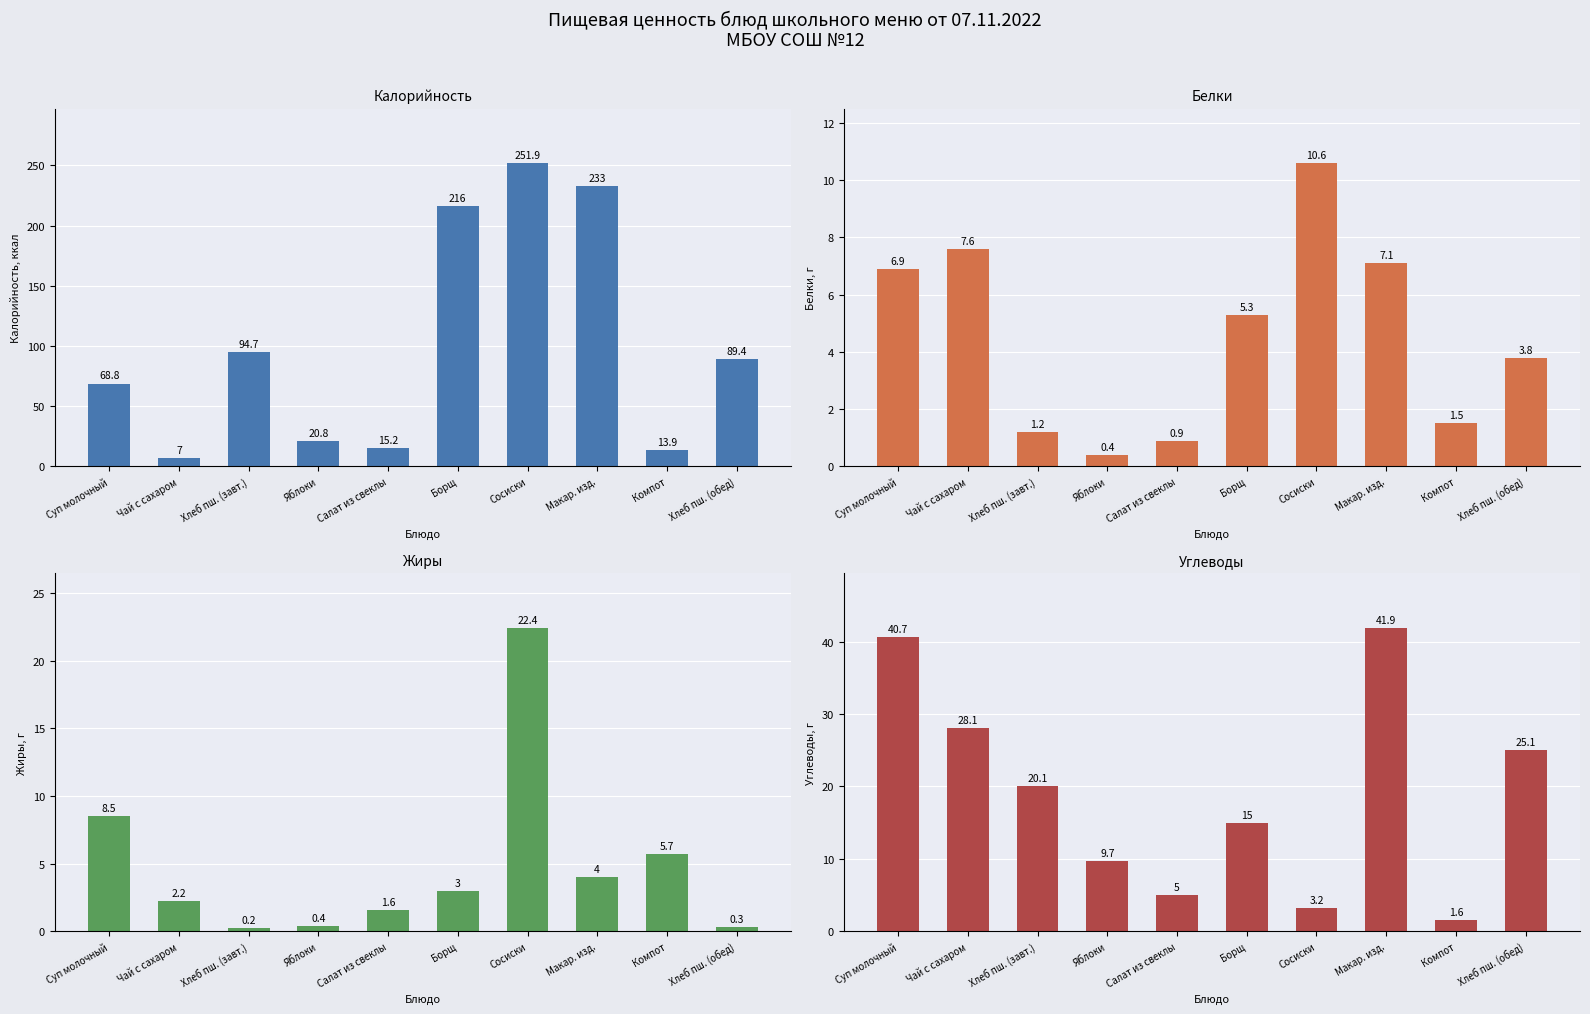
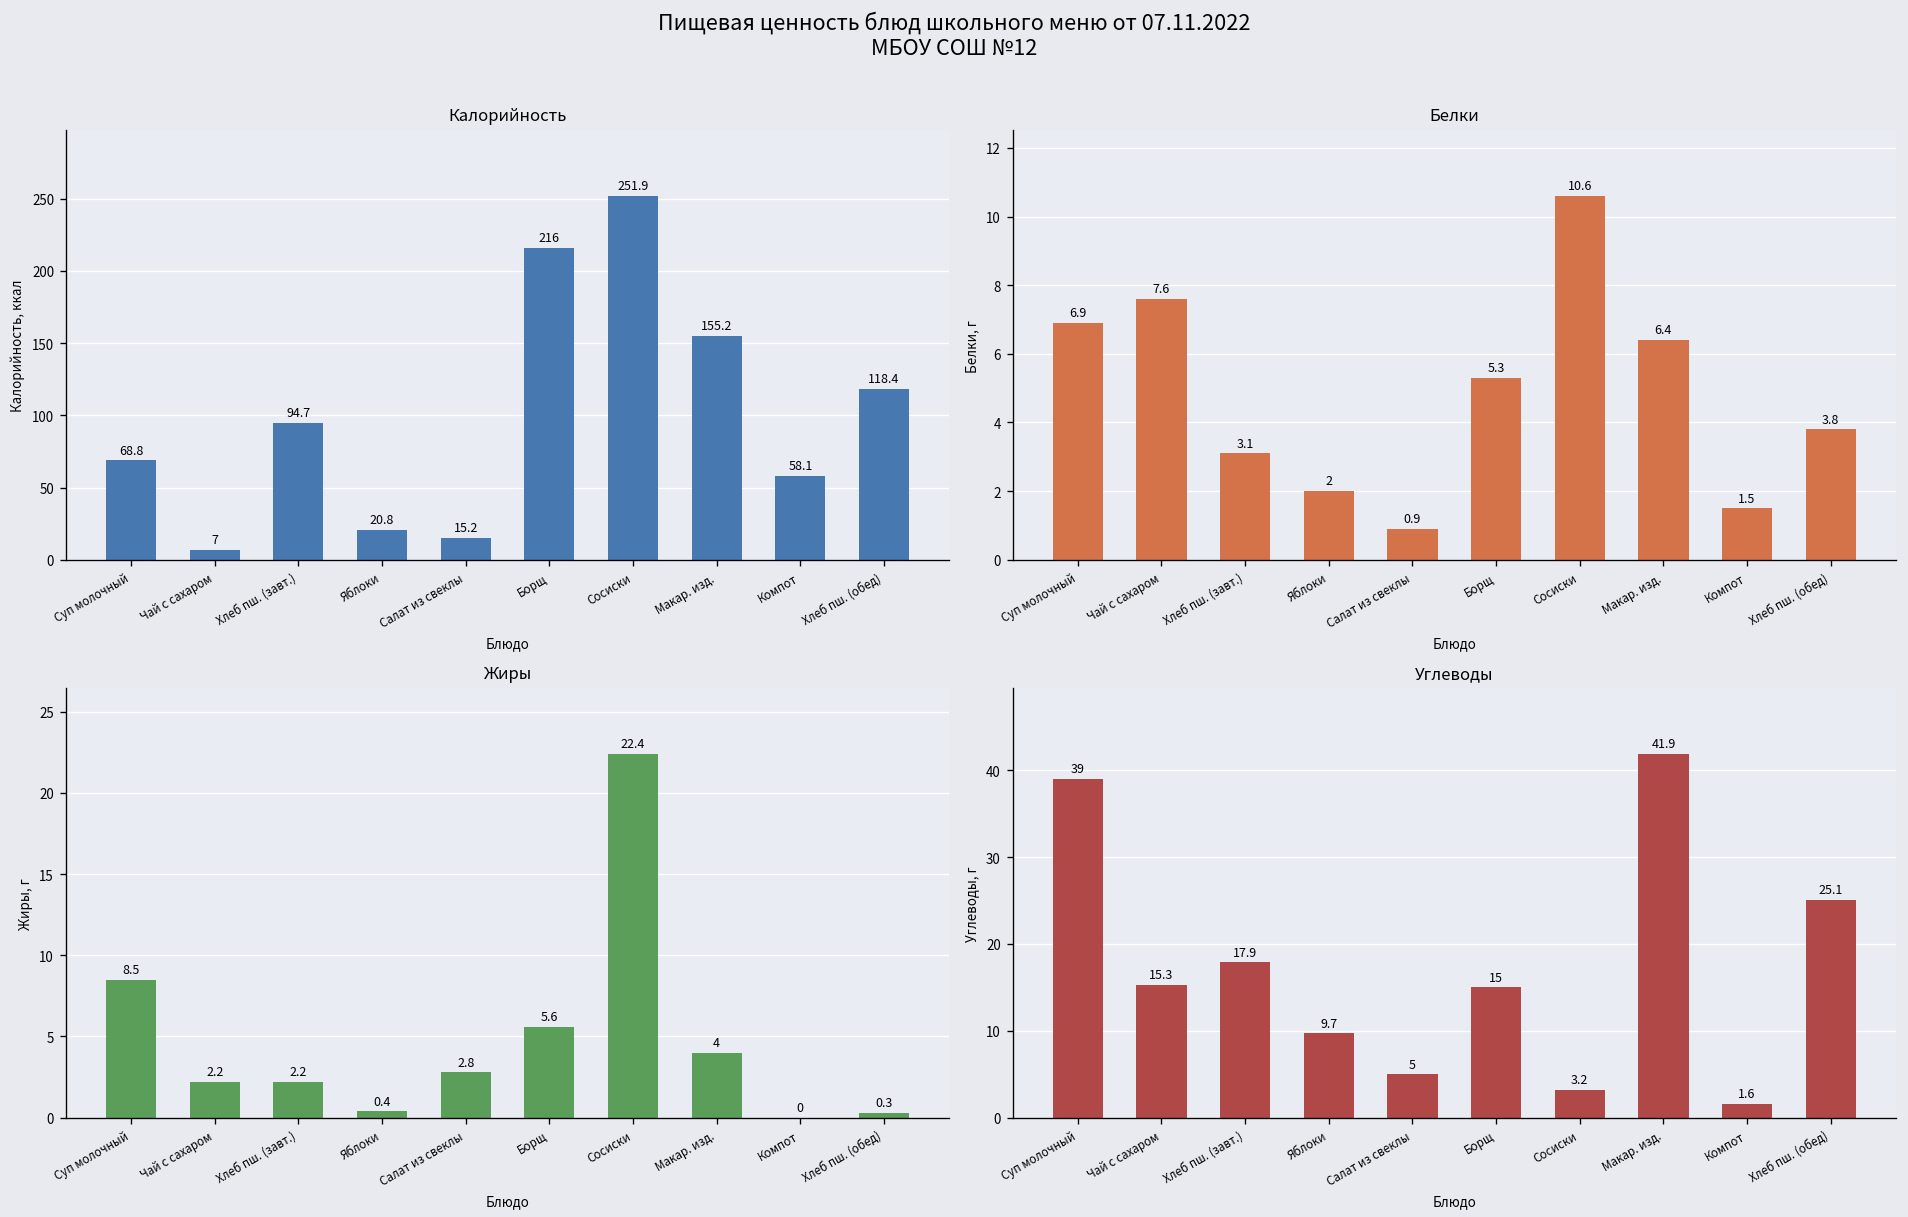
Калорийность, Макар. изд.: 233 -> 155.2
Калорийность, Компот: 13.9 -> 58.1
Калорийность, Хлеб пш. (обед): 89.4 -> 118.4
Белки, Хлеб пш. (завт.): 1.2 -> 3.1
Белки, Яблоки: 0.4 -> 2
Белки, Макар. изд.: 7.1 -> 6.4
Жиры, Хлеб пш. (завт.): 0.2 -> 2.2
Жиры, Салат из свеклы: 1.6 -> 2.8
Жиры, Борщ: 3 -> 5.6
Жиры, Компот: 5.7 -> 0
Углеводы, Суп молочный: 40.7 -> 39
Углеводы, Чай с сахаром: 28.1 -> 15.3
Углеводы, Хлеб пш. (завт.): 20.1 -> 17.9
